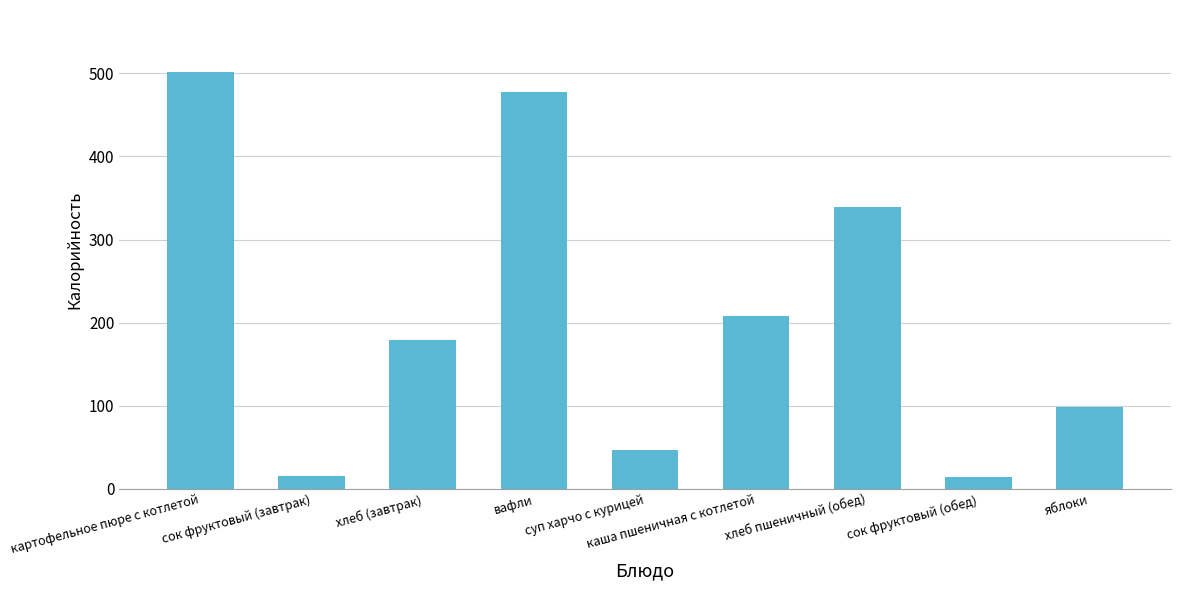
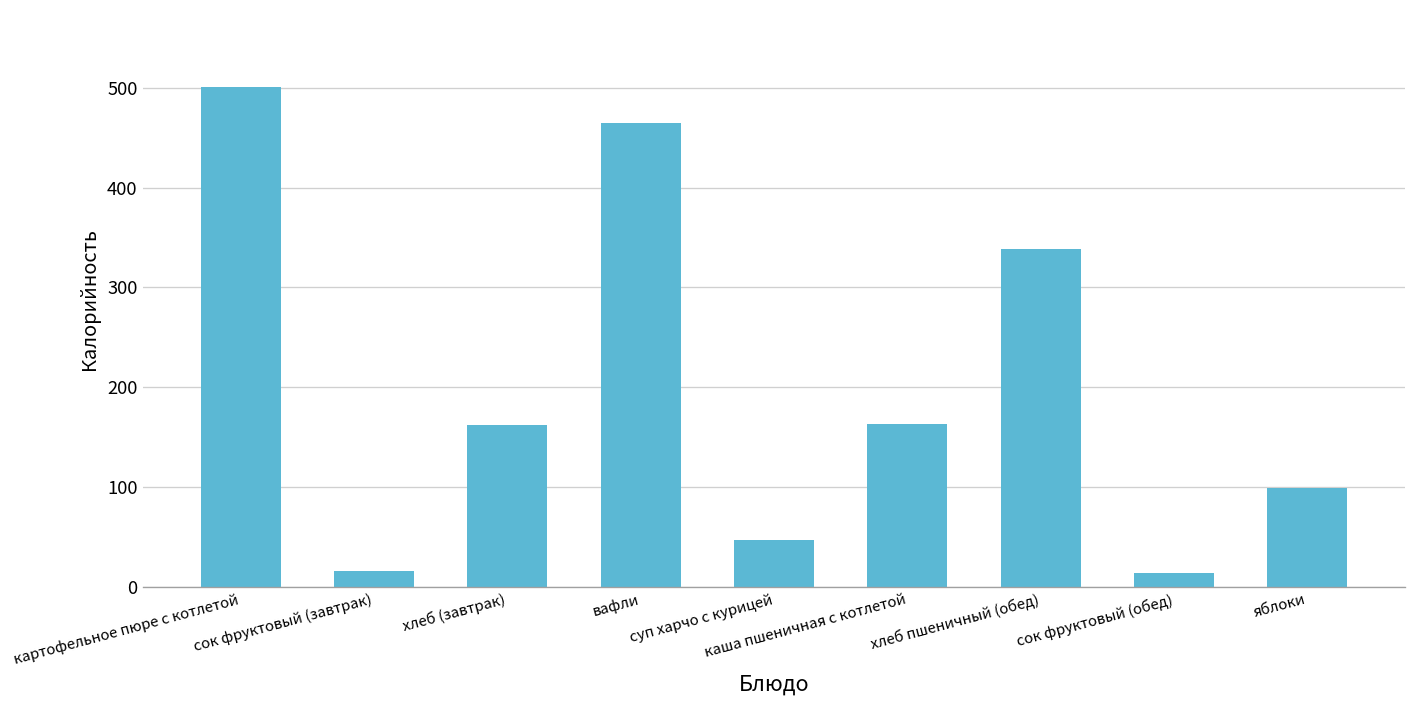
хлеб (завтрак): 180 -> 160
вафли: 480 -> 470
каша пшеничная с котлетой: 210 -> 160
